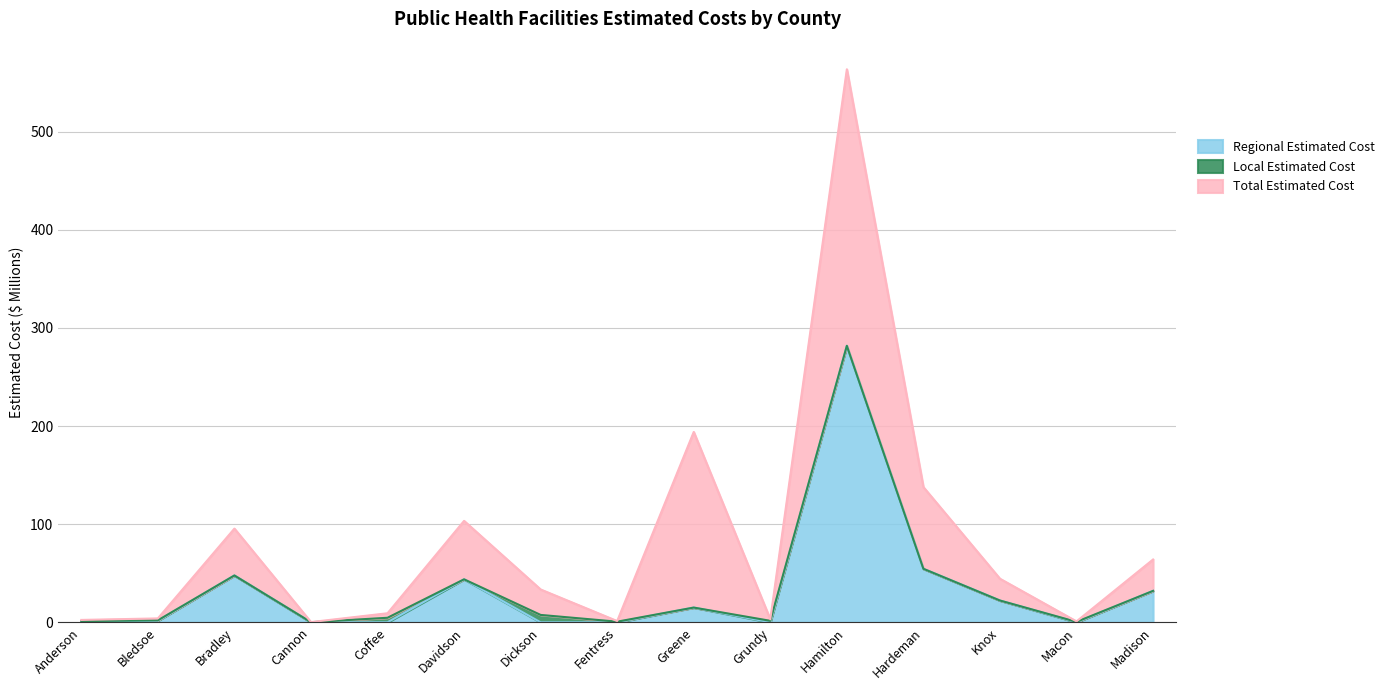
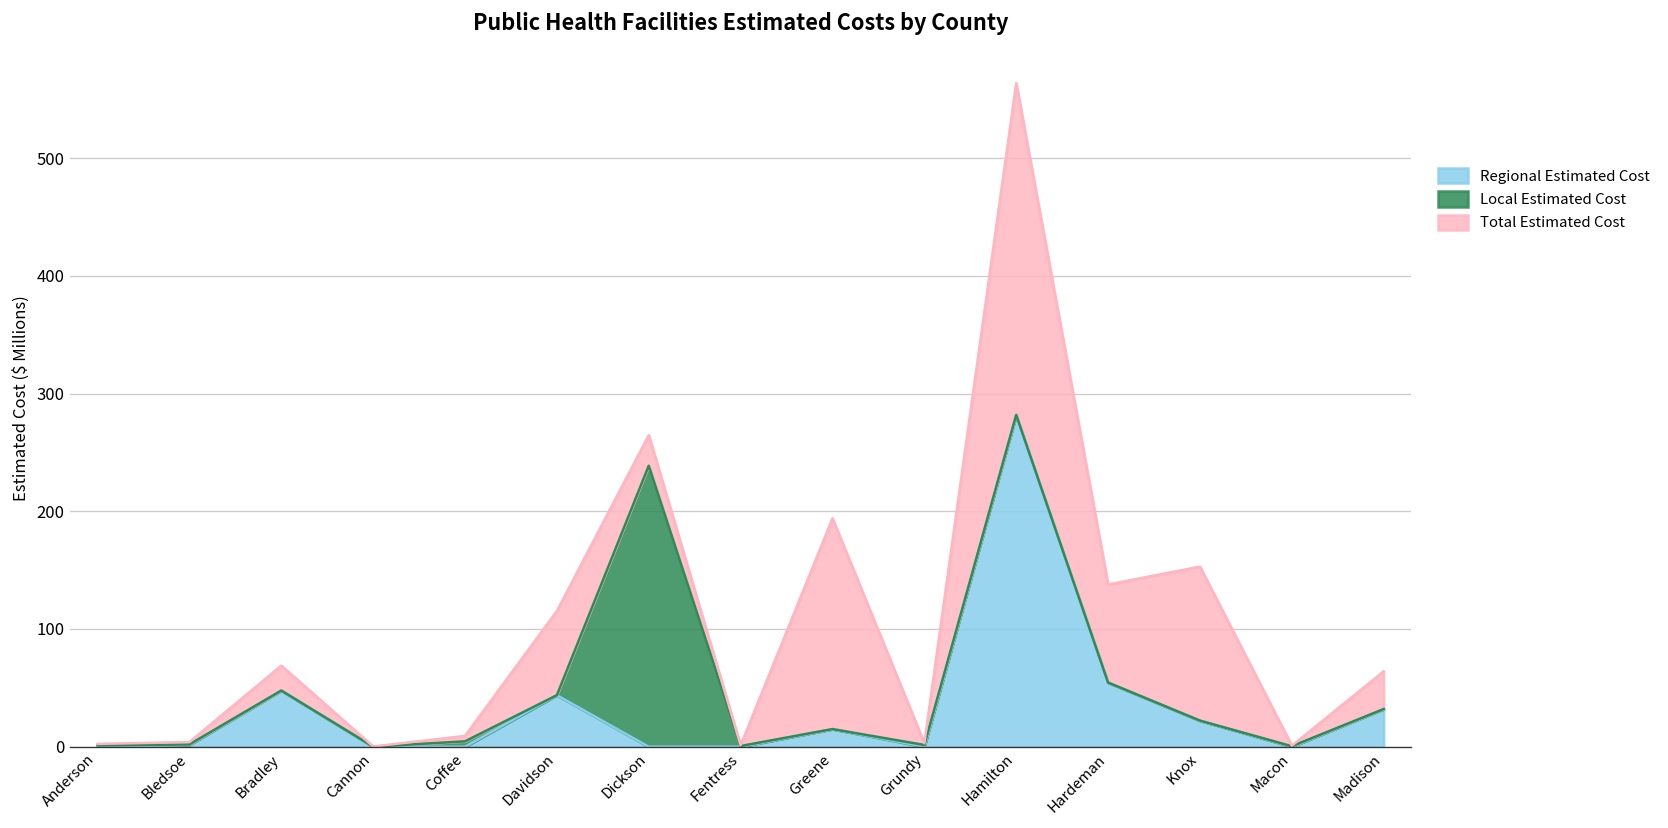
Total Estimated Cost, Bradley: 50 -> 20
Total Estimated Cost, Davidson: 60 -> 70
Local Estimated Cost, Dickson: 10 -> 240
Total Estimated Cost, Knox: 20 -> 130
